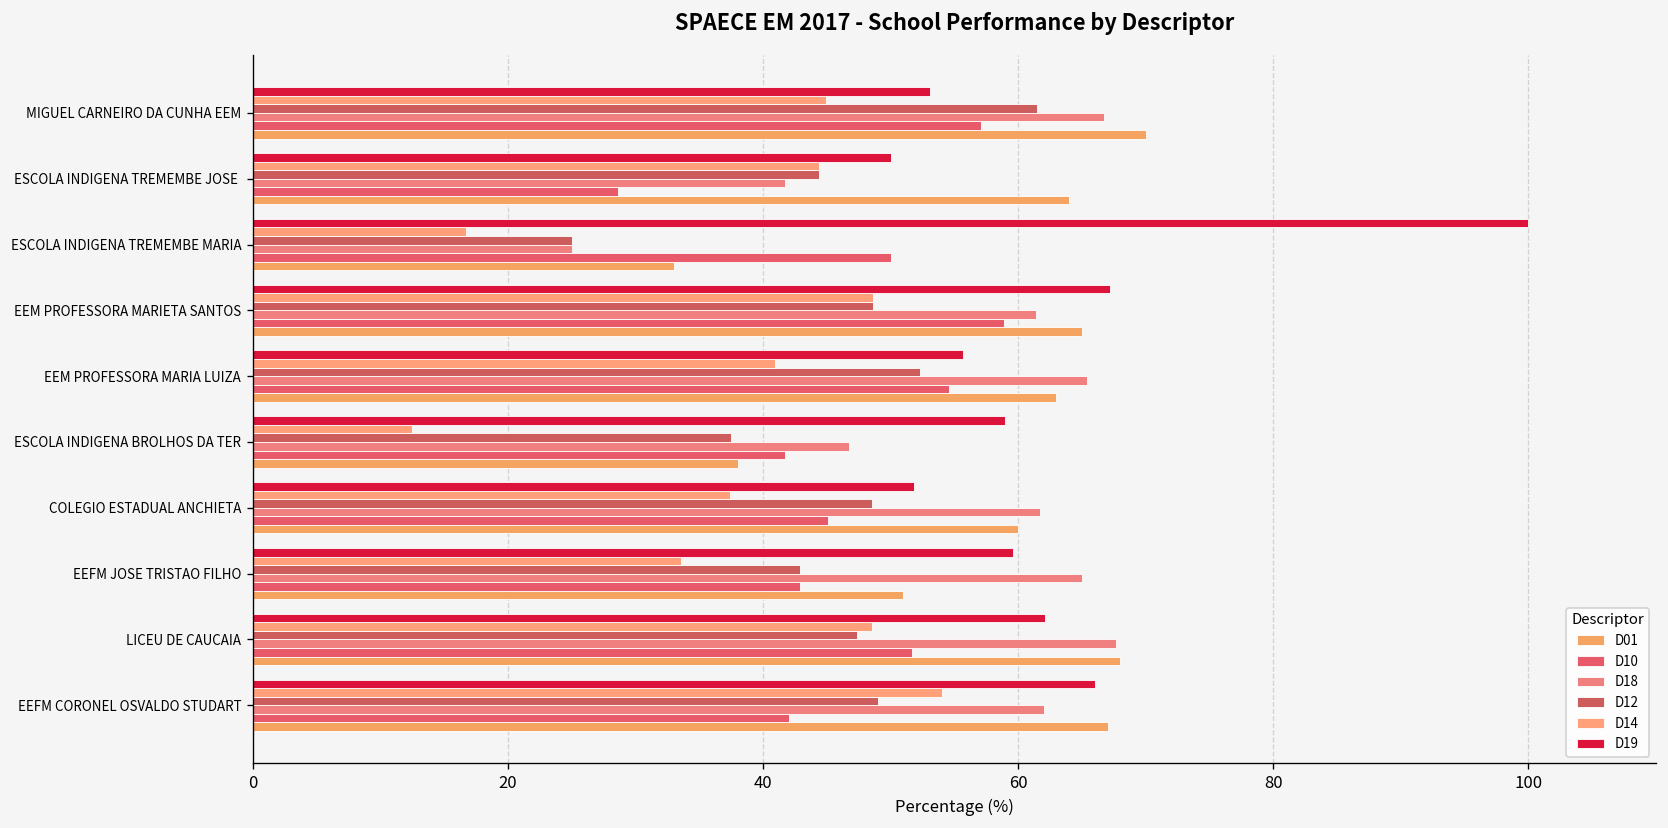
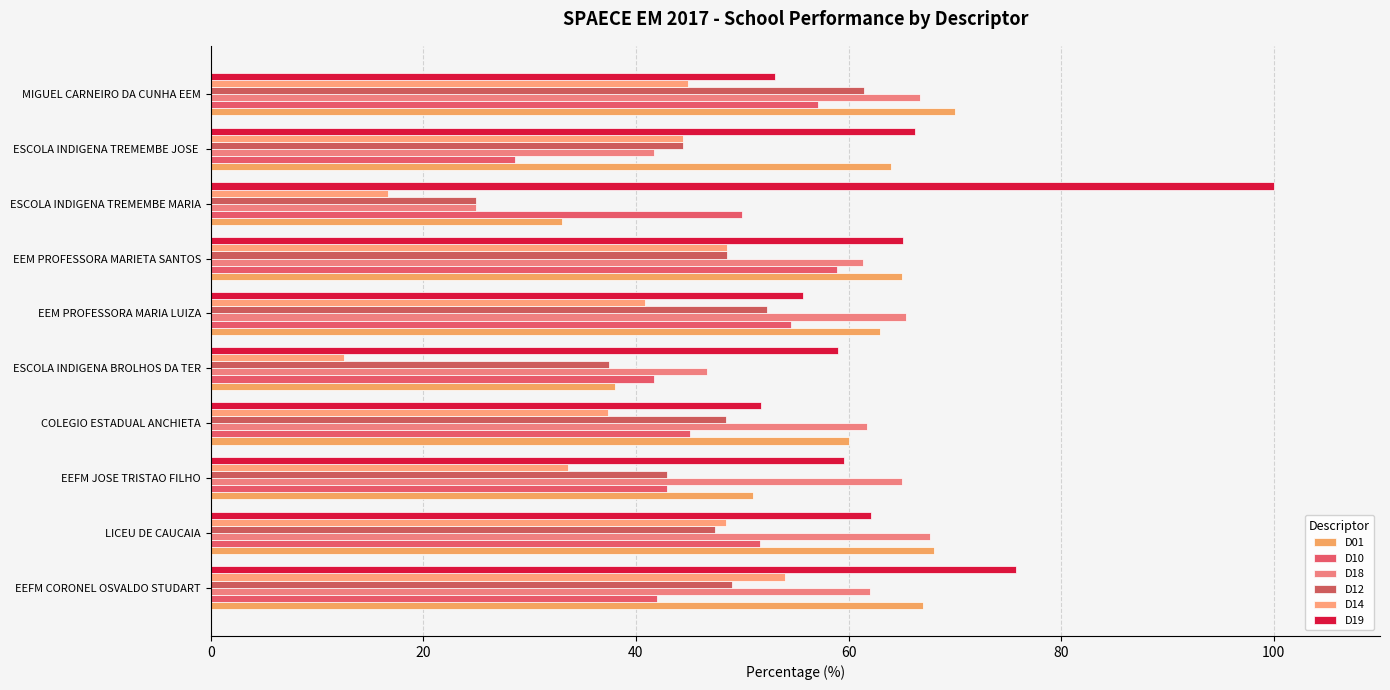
D19, ESCOLA INDIGENA TREMEMBE JOSE: 50.0 -> 66.3
D19, EEM PROFESSORA MARIETA SANTOS: 67.2 -> 65.1
D19, EEFM CORONEL OSVALDO STUDART: 66.0 -> 75.8
